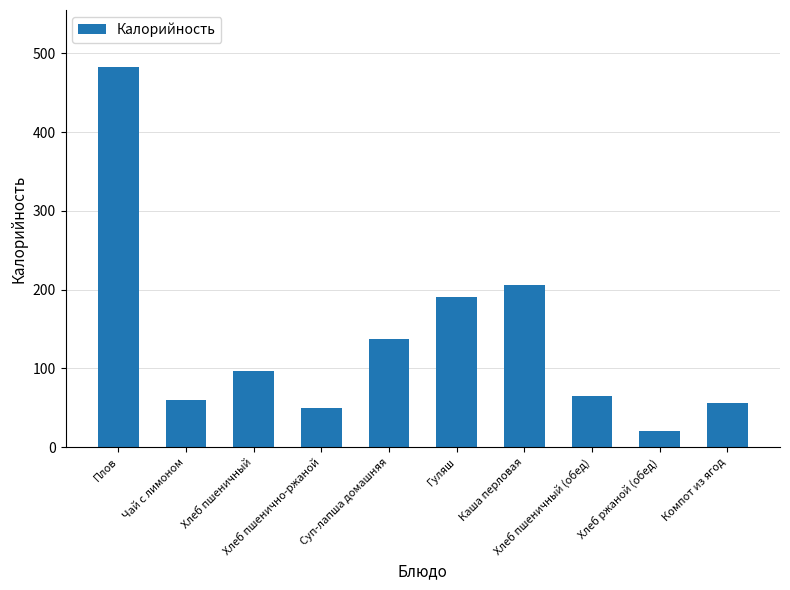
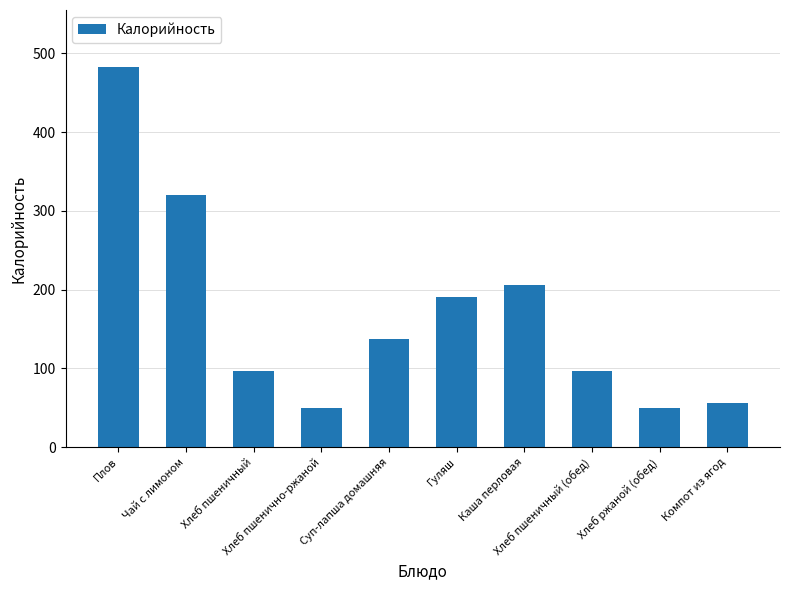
Чай с лимоном: 60 -> 320
Хлеб пшеничный (обед): 70 -> 100
Хлеб ржаной (обед): 20 -> 50
